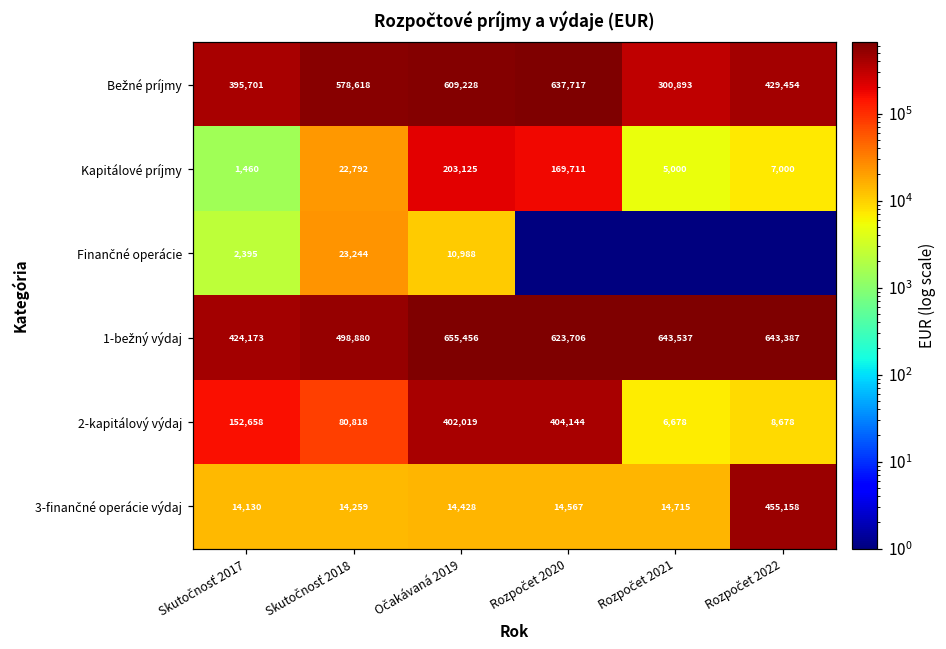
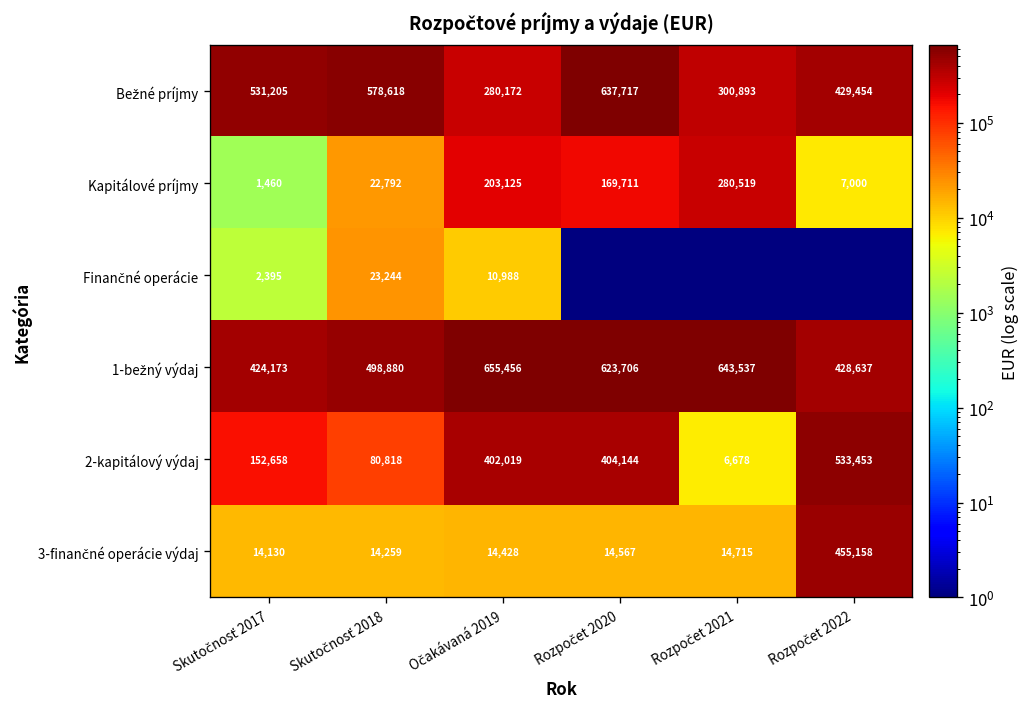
Bežné príjmy, Skutočnosť 2017: 395,701 -> 531,205
Bežné príjmy, Očakávaná 2019: 609,228 -> 280,172
Kapitálové príjmy, Rozpočet 2021: 5,000 -> 280,519
1-bežný výdaj, Rozpočet 2022: 643,387 -> 428,637
2-kapitálový výdaj, Rozpočet 2022: 8,678 -> 533,453
